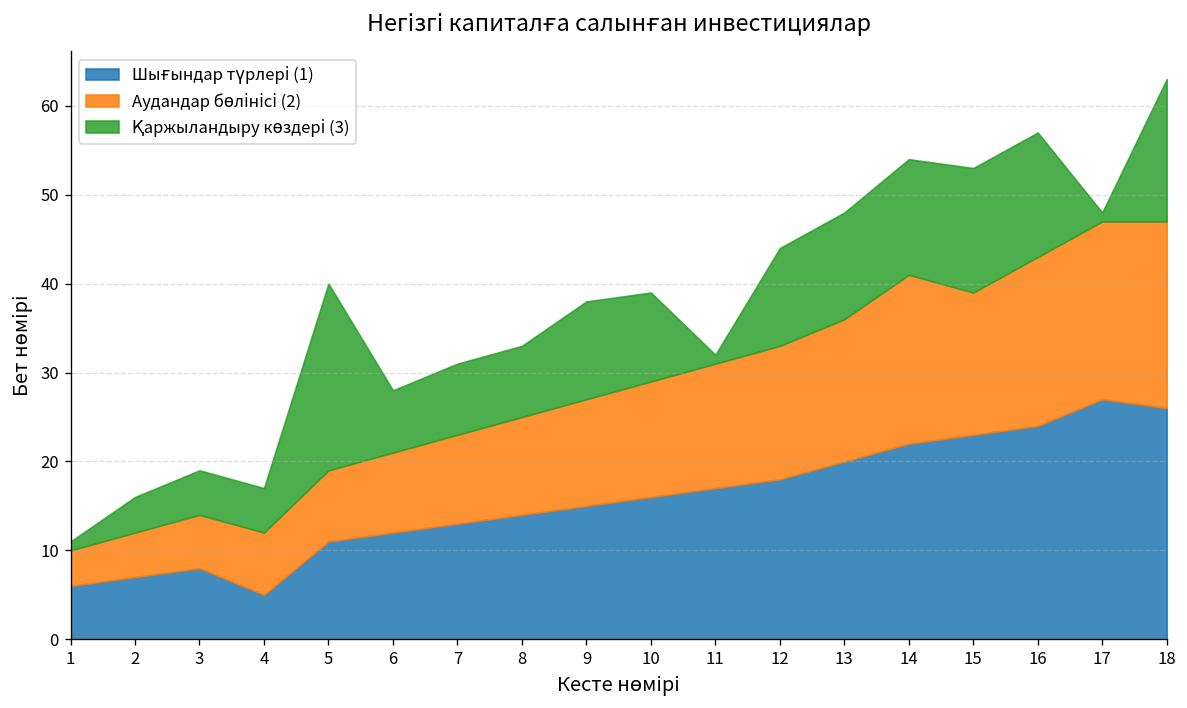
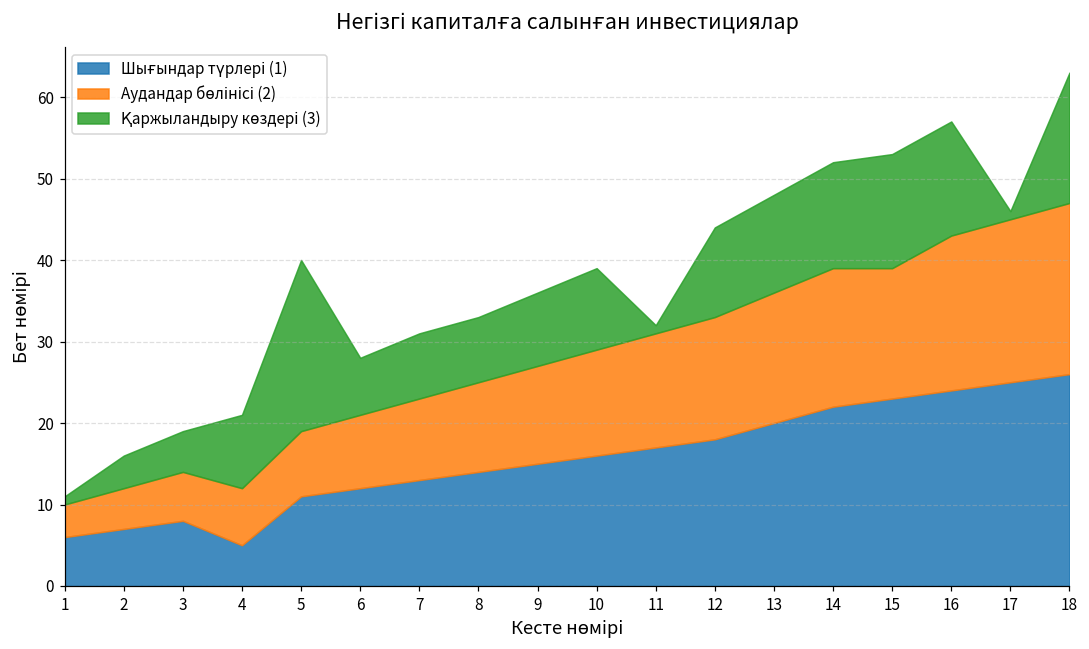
Қаржыландыру көздері (3), 4: 5 -> 9
Қаржыландыру көздері (3), 9: 11 -> 9
Аудандар бөлінісі (2), 14: 19 -> 17
Шығындар түрлері (1), 17: 27 -> 25
